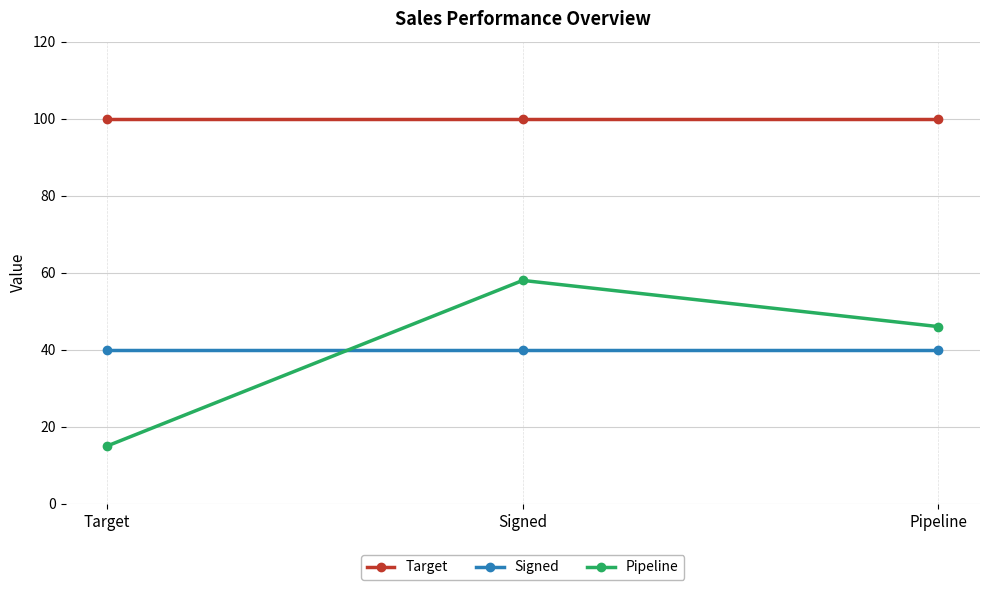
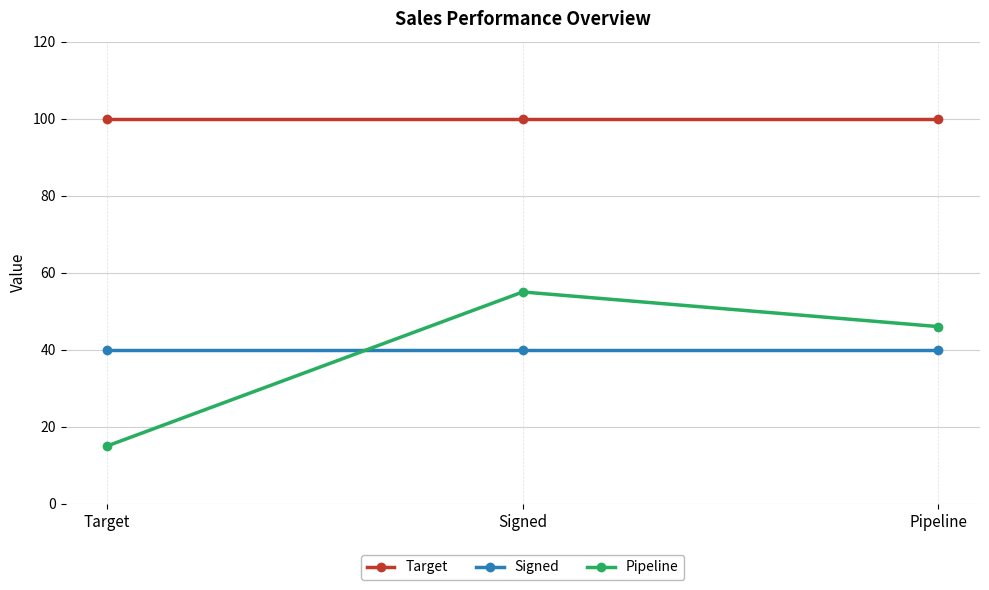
Pipeline, Signed: 58 -> 55
